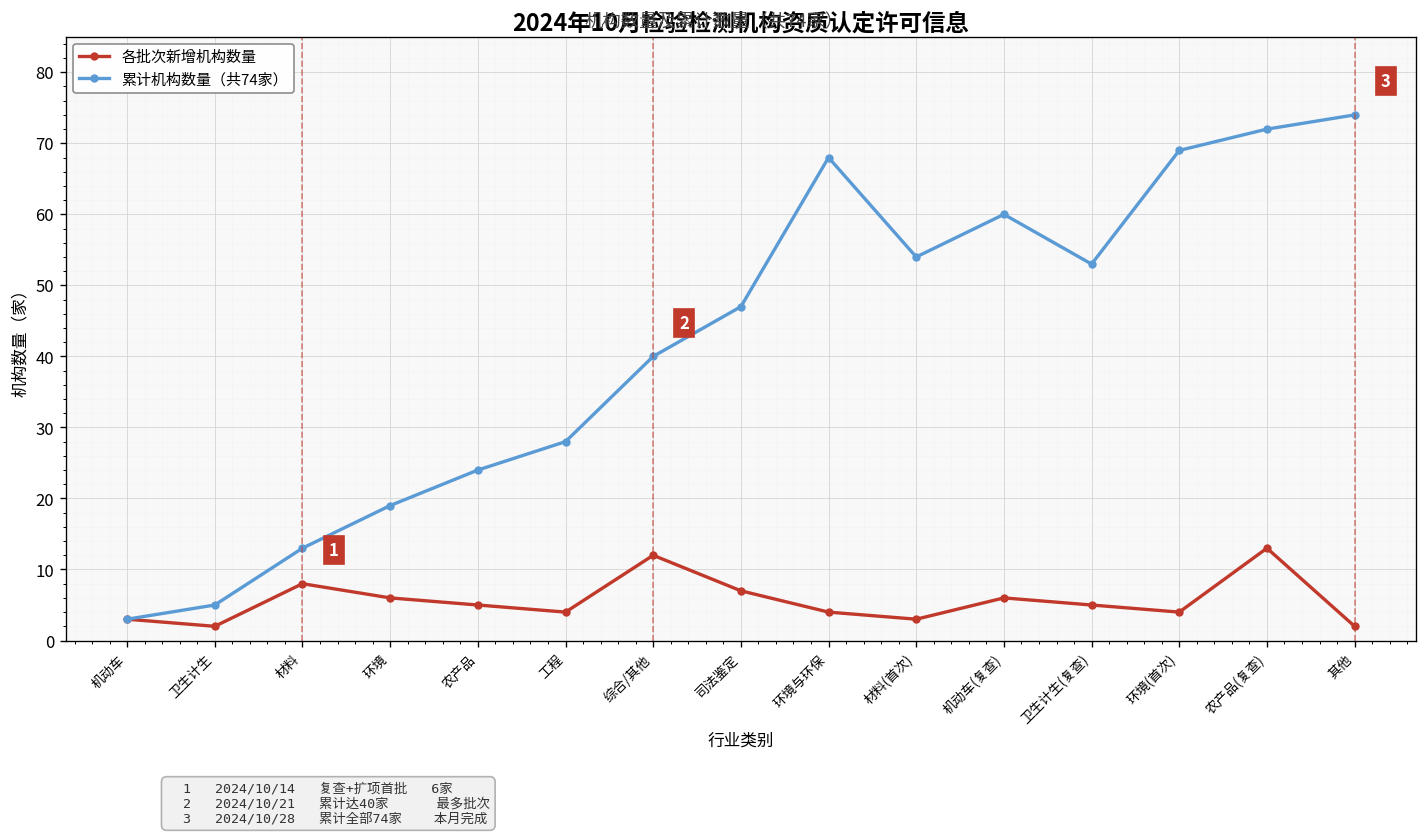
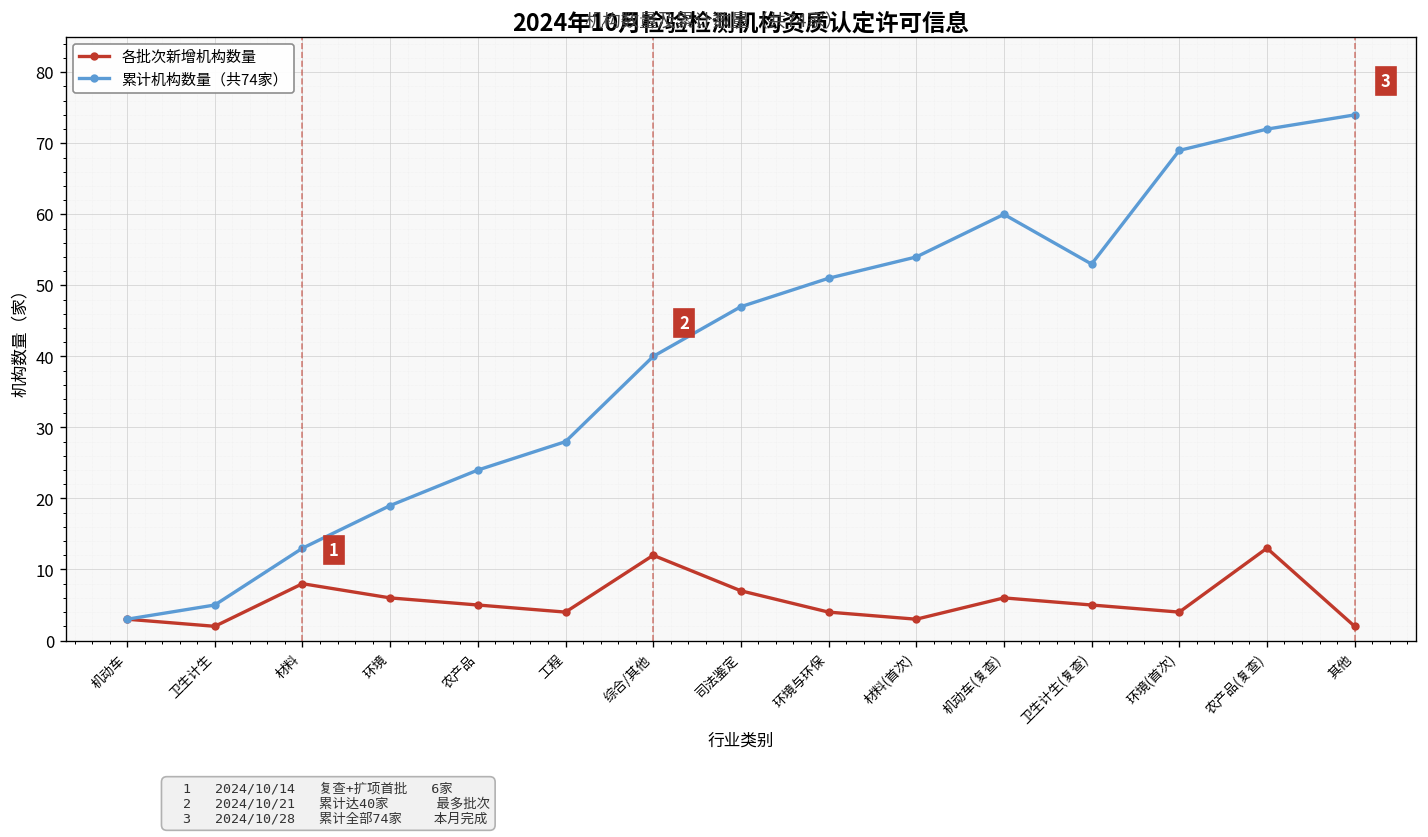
累计机构数量（共74家）, 环境与环保: 68 -> 51
